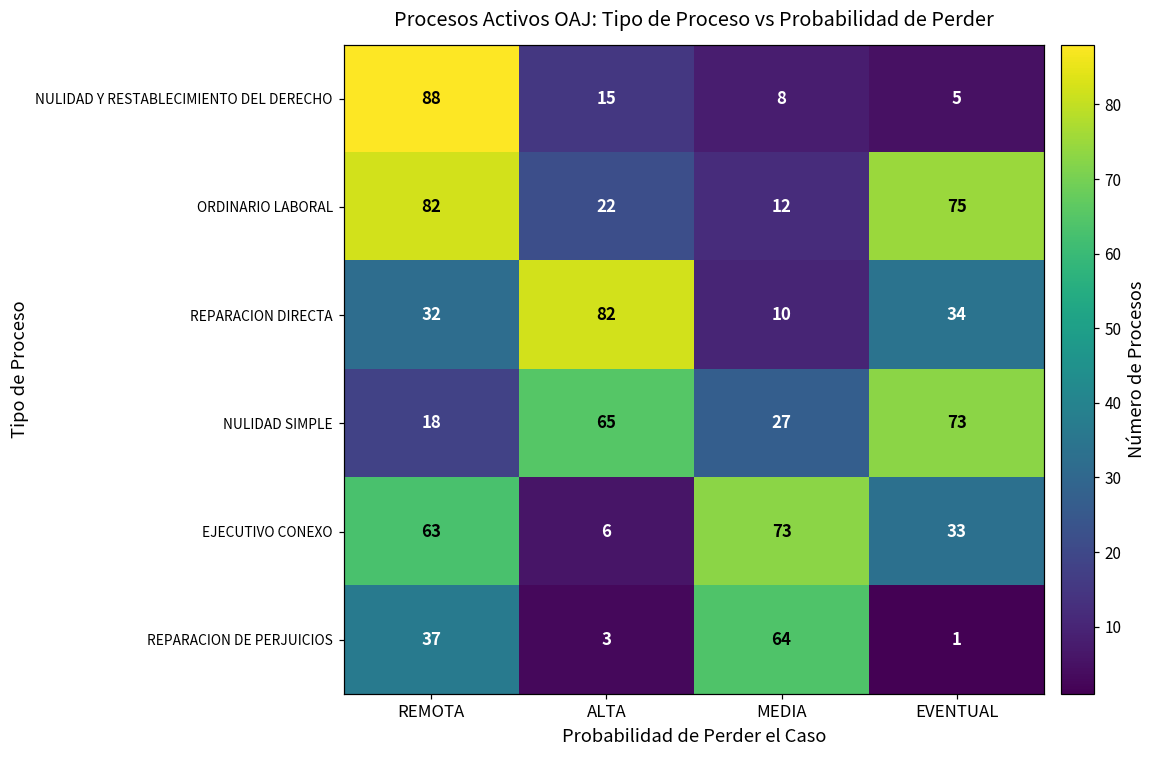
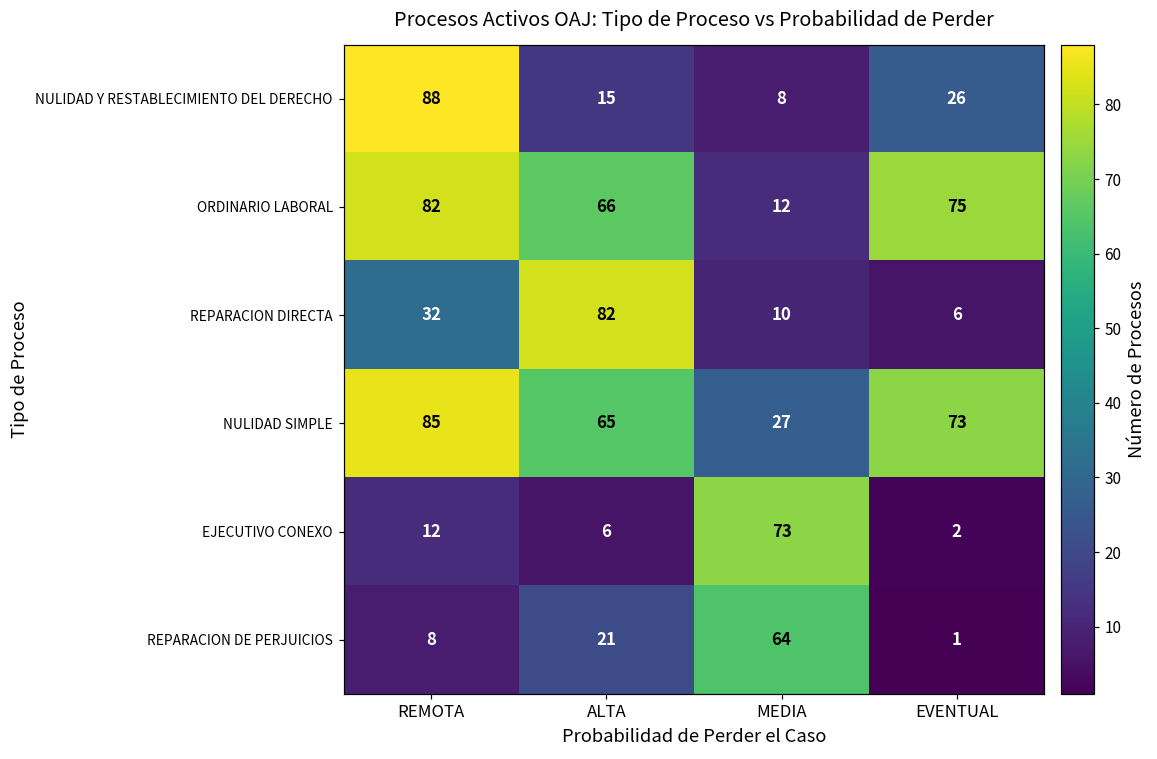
NULIDAD Y RESTABLECIMIENTO DEL DERECHO, EVENTUAL: 5 -> 26
ORDINARIO LABORAL, ALTA: 22 -> 66
REPARACION DIRECTA, EVENTUAL: 34 -> 6
NULIDAD SIMPLE, REMOTA: 18 -> 85
EJECUTIVO CONEXO, REMOTA: 63 -> 12
EJECUTIVO CONEXO, EVENTUAL: 33 -> 2
REPARACION DE PERJUICIOS, REMOTA: 37 -> 8
REPARACION DE PERJUICIOS, ALTA: 3 -> 21
